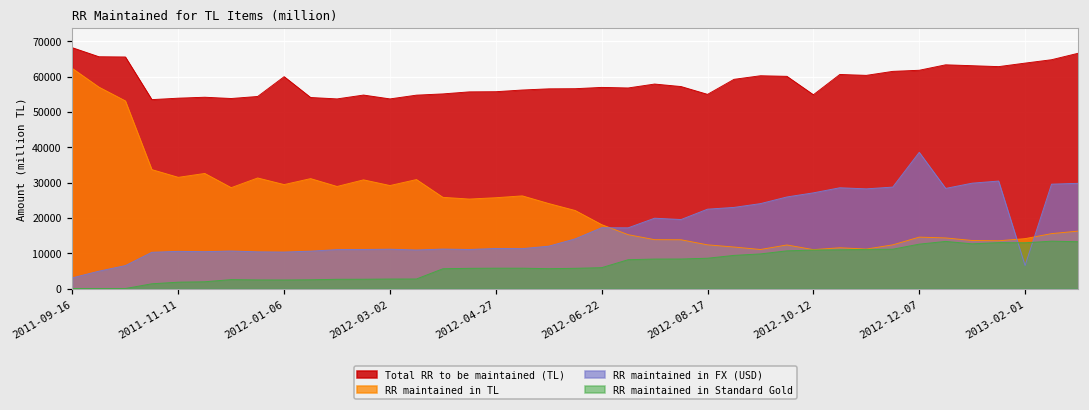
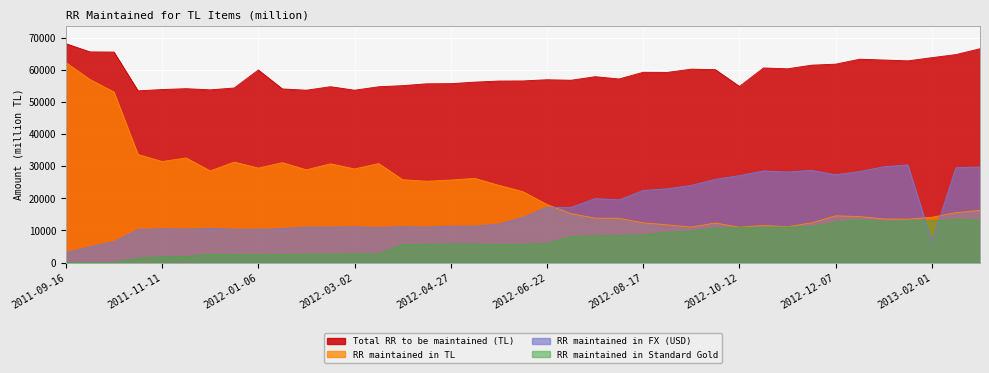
Total RR to be maintained (TL), 2012-08-17: 55000 -> 59000
RR maintained in FX (USD), 2012-12-07: 39000 -> 27000
